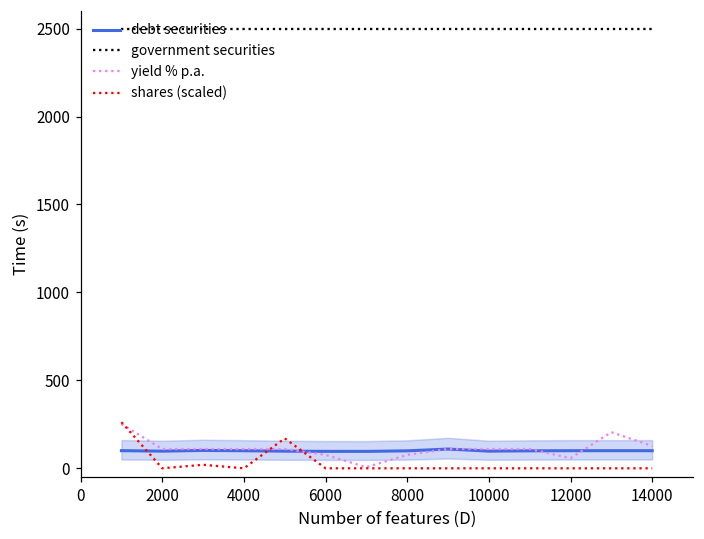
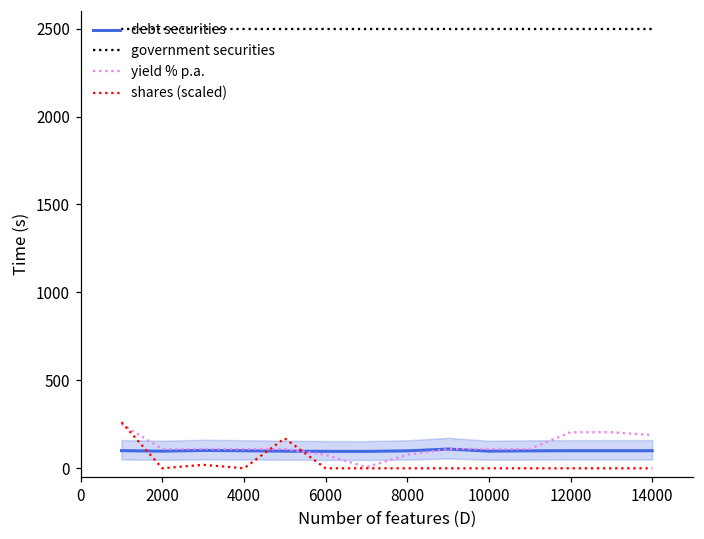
yield % p.a., 12000: 60 -> 210
yield % p.a., 14000: 130 -> 190
